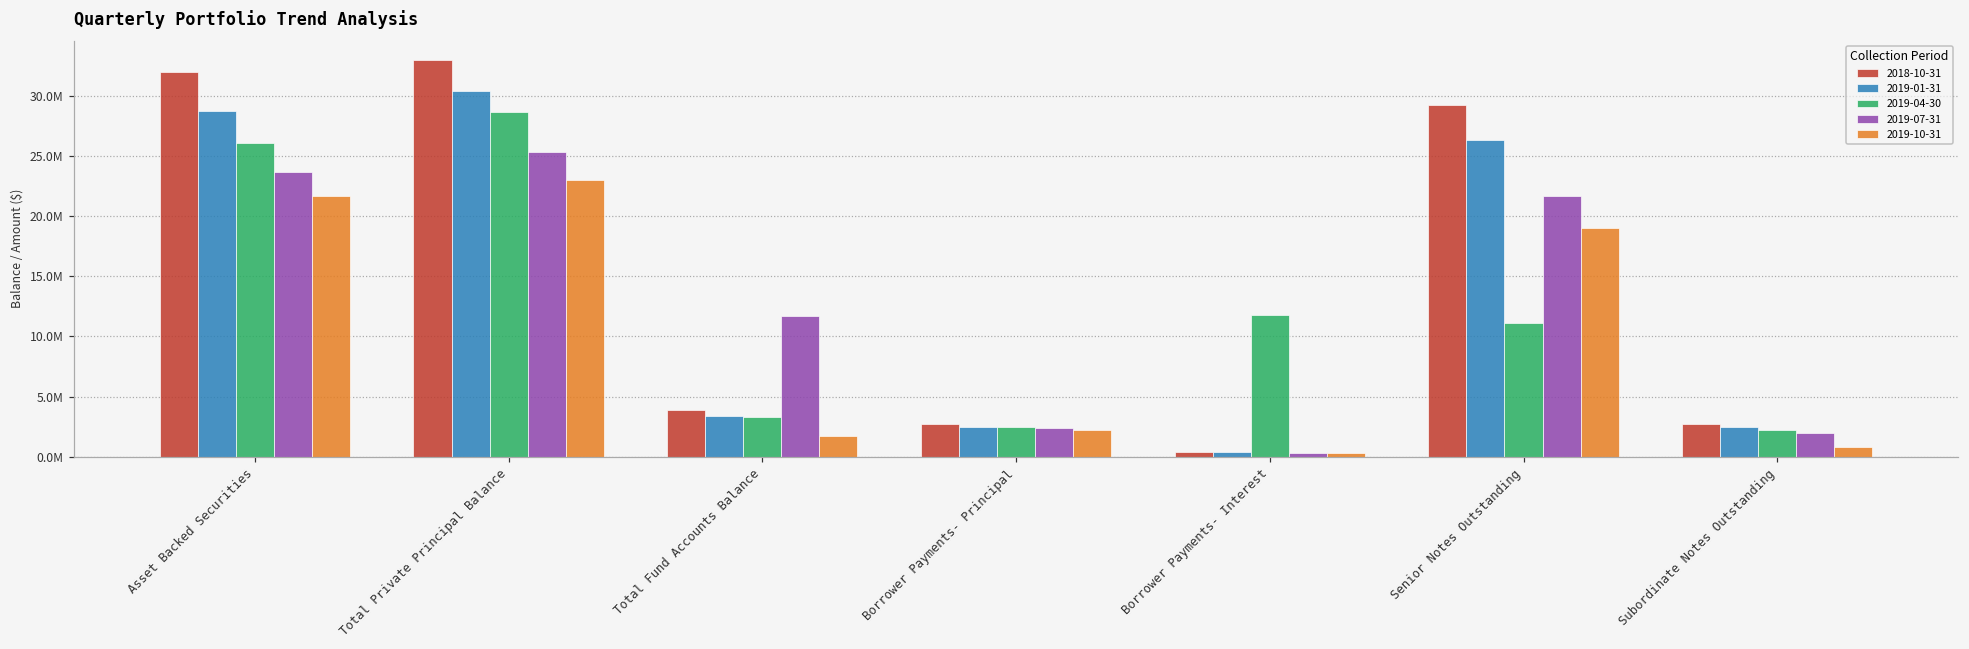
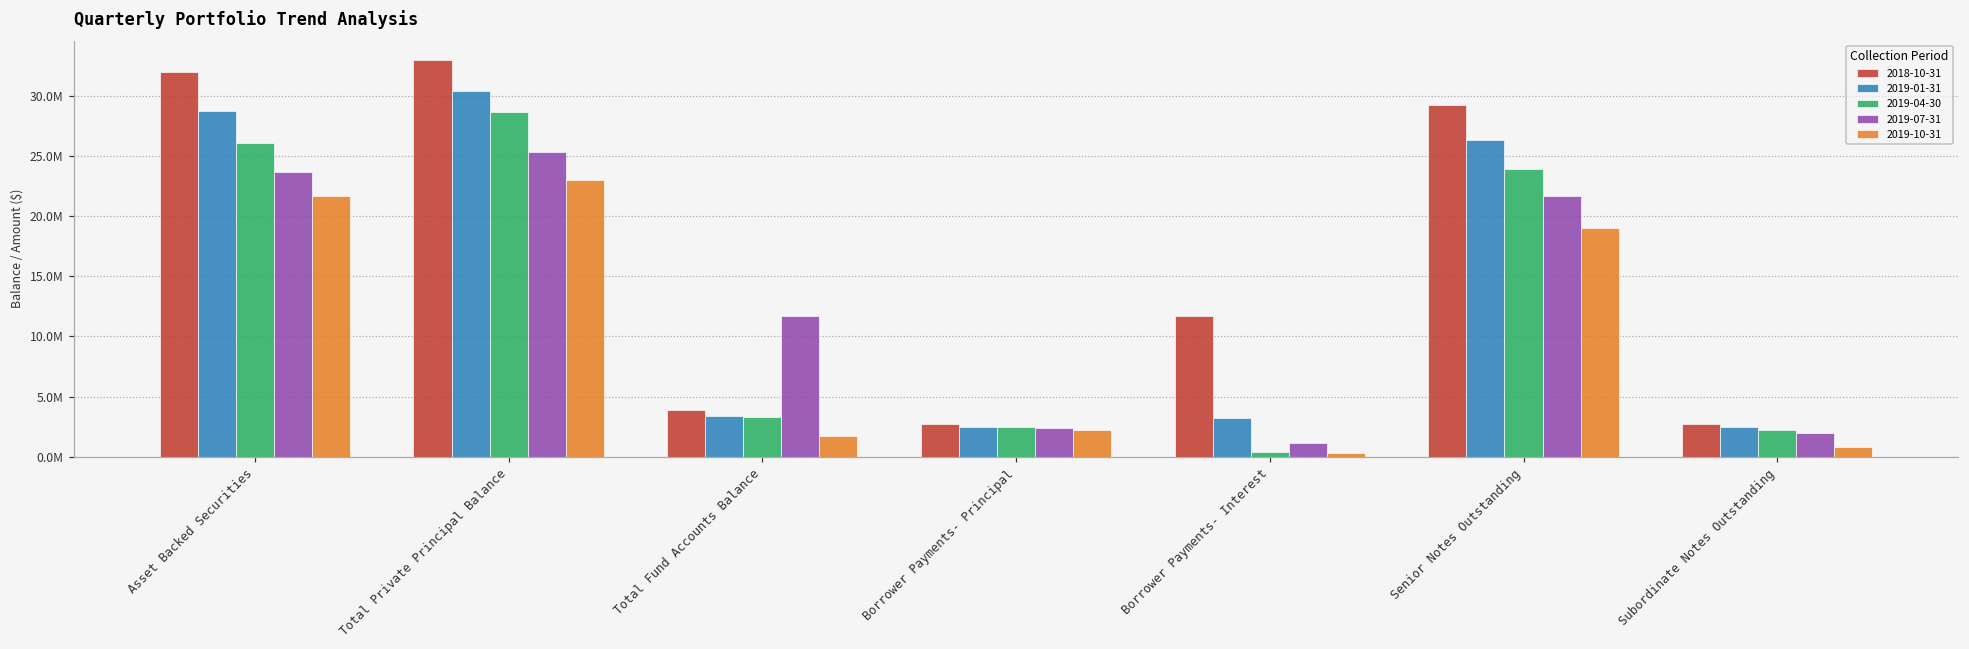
2018-10-31, Borrower Payments- Interest: 400000 -> 11700000
2019-01-31, Borrower Payments- Interest: 400000 -> 3200000
2019-04-30, Borrower Payments- Interest: 11800000 -> 400000
2019-07-31, Borrower Payments- Interest: 400000 -> 1100000
2019-04-30, Senior Notes Outstanding: 11100000 -> 23900000
